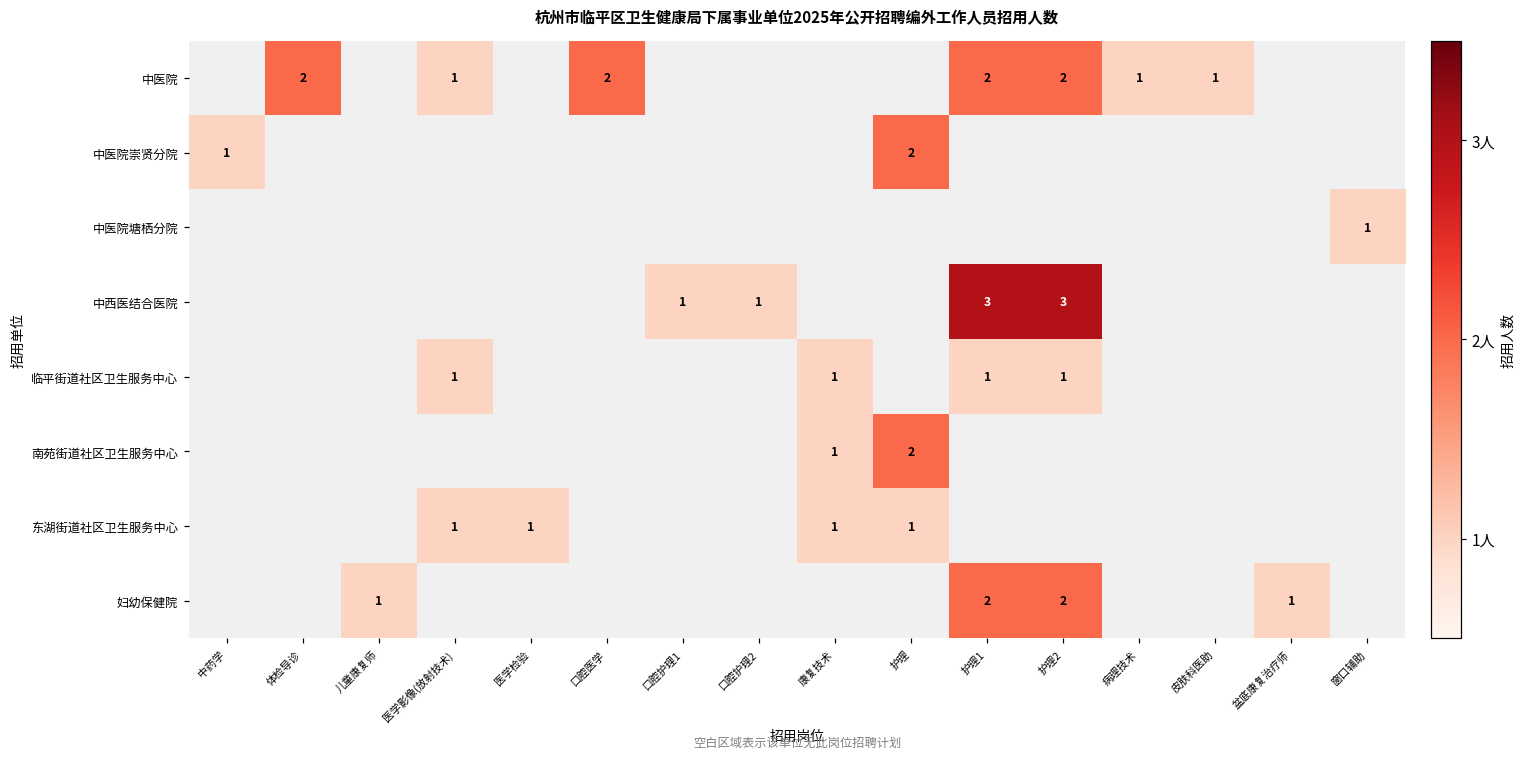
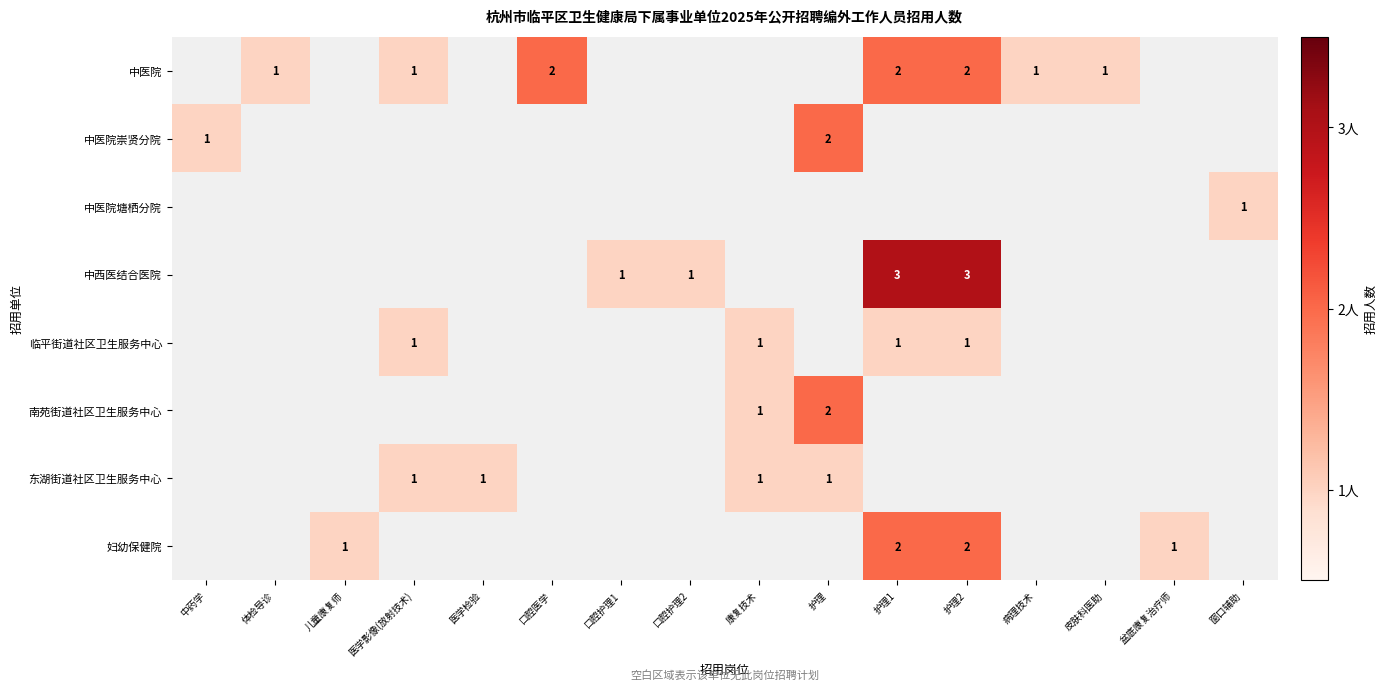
中医院, 体检导诊: 2 -> 1
